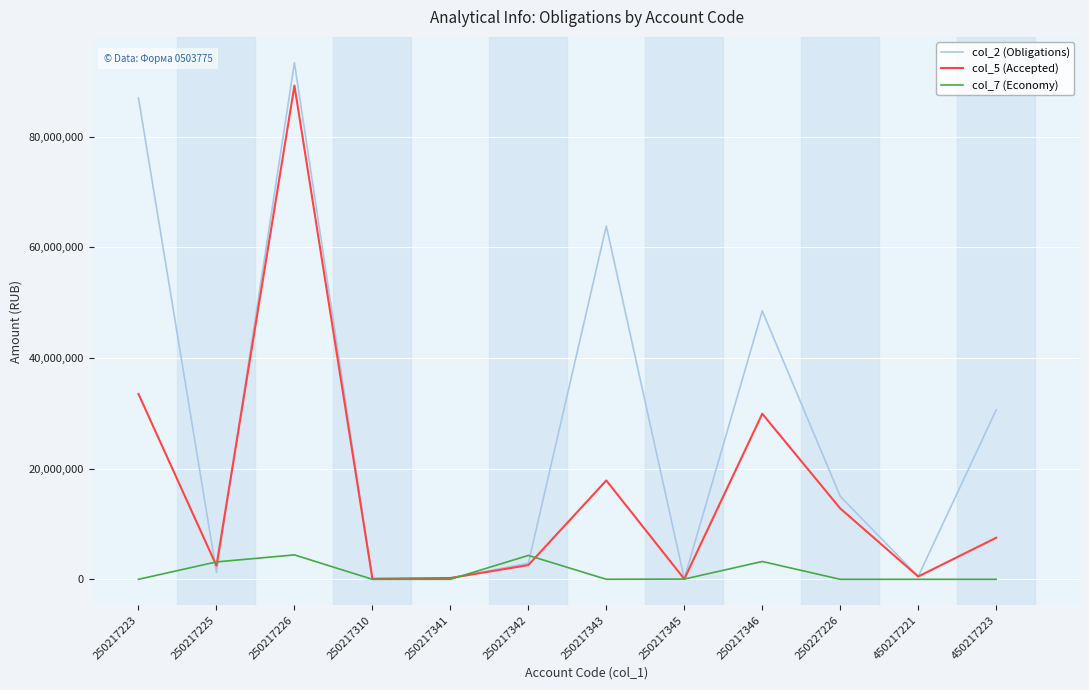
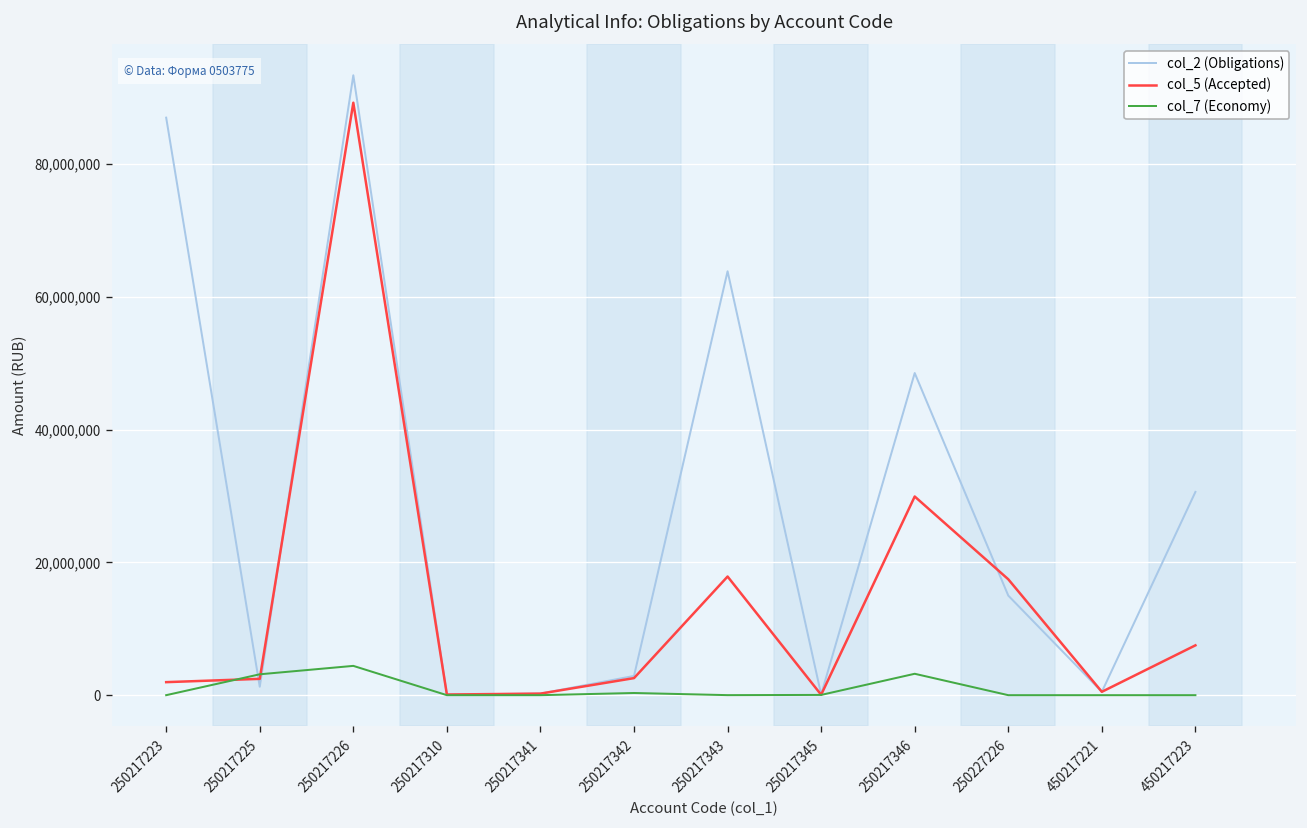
col_5 (Accepted), 250217223: 34,000,000 -> 2,000,000
col_7 (Economy), 250217342: 4,000,000 -> 0
col_5 (Accepted), 250227226: 13,000,000 -> 17,000,000
